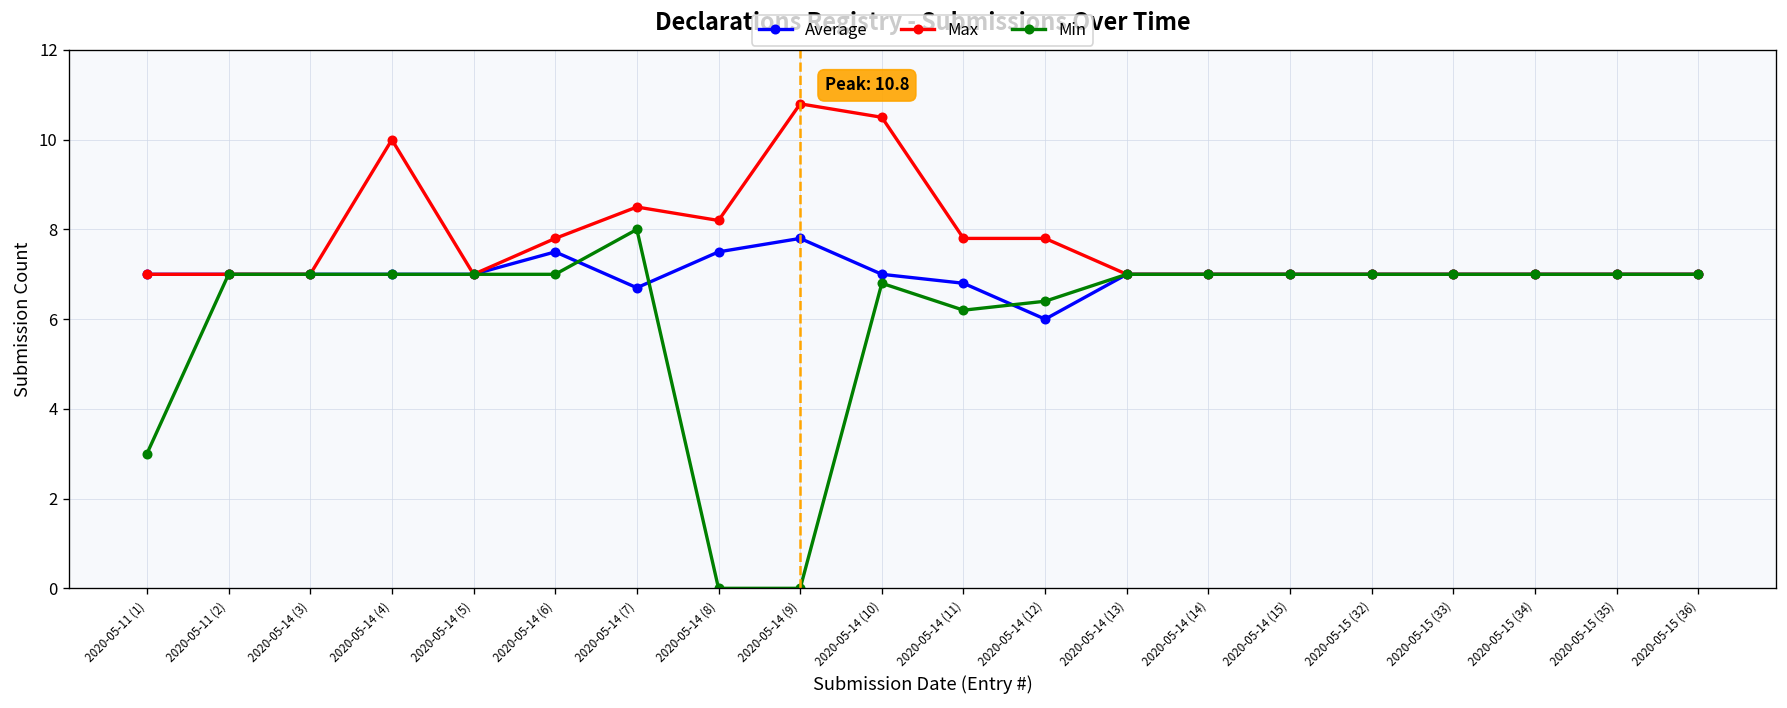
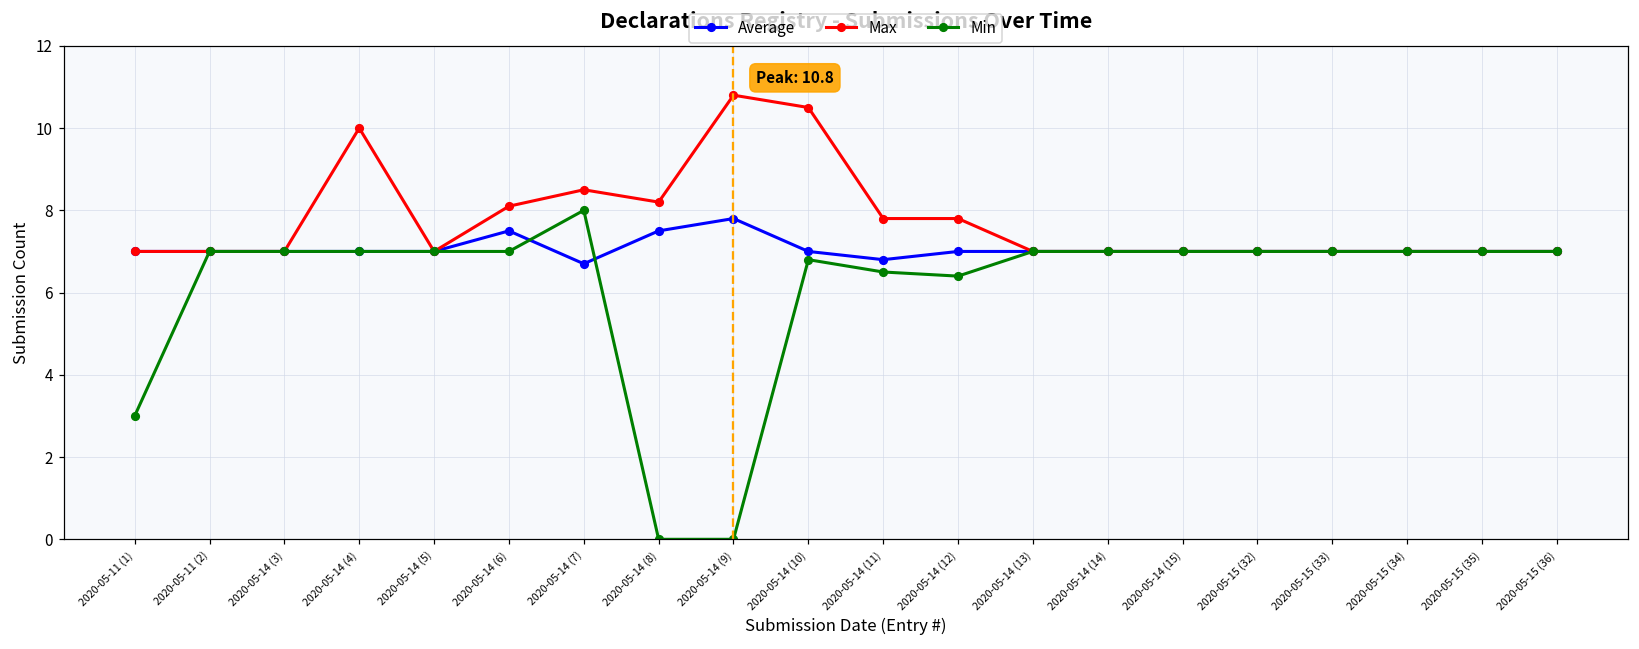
Max, 2020-05-14 (6): 7.8 -> 8.1
Min, 2020-05-14 (11): 6.2 -> 6.5
Average, 2020-05-14 (12): 6 -> 7
